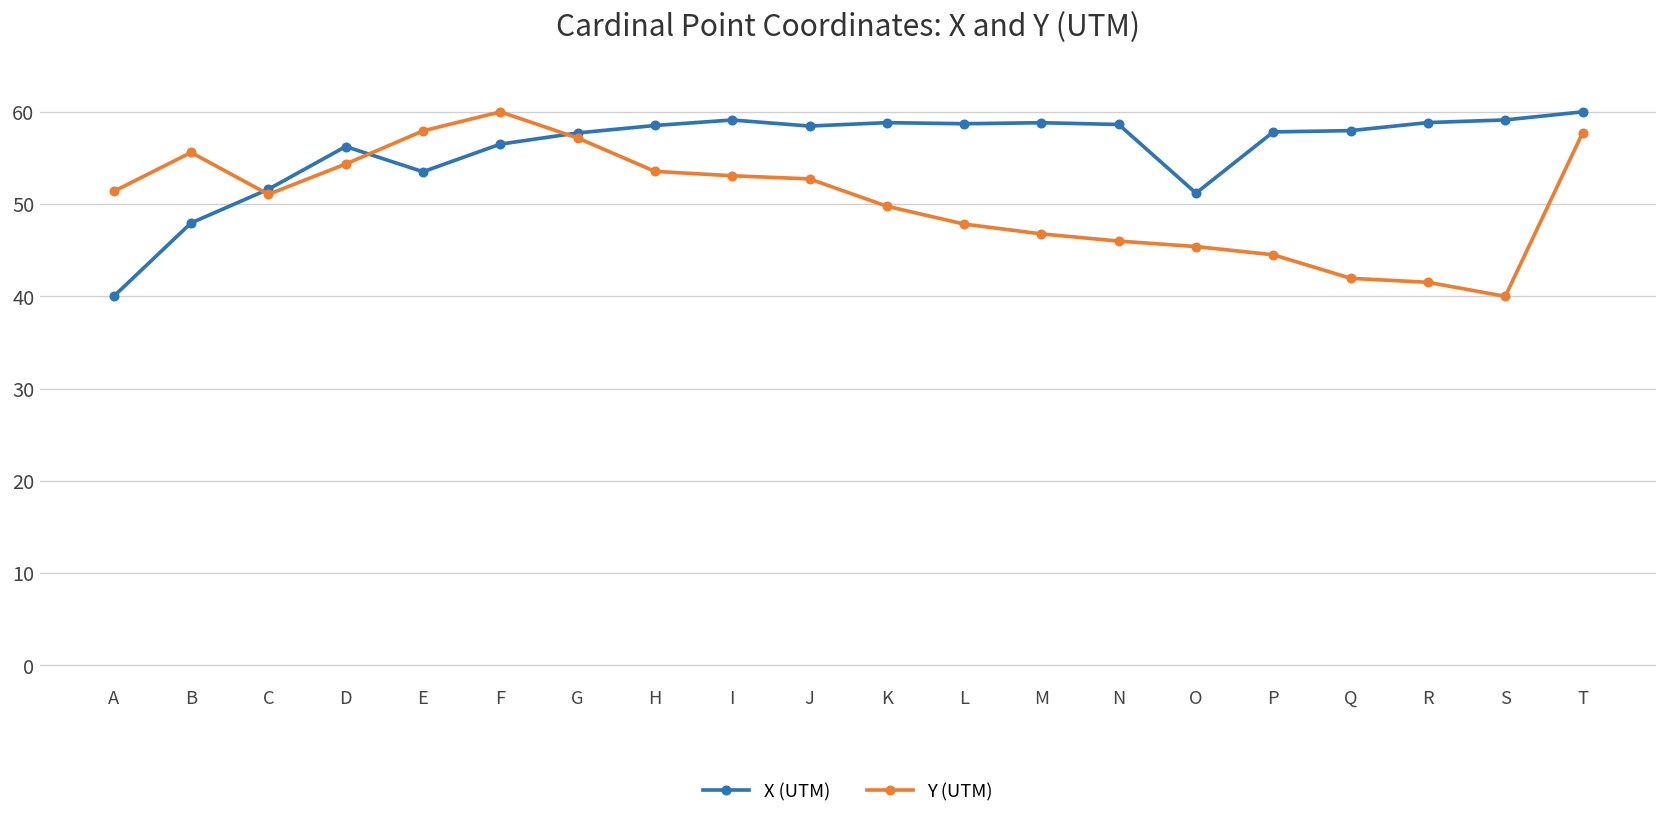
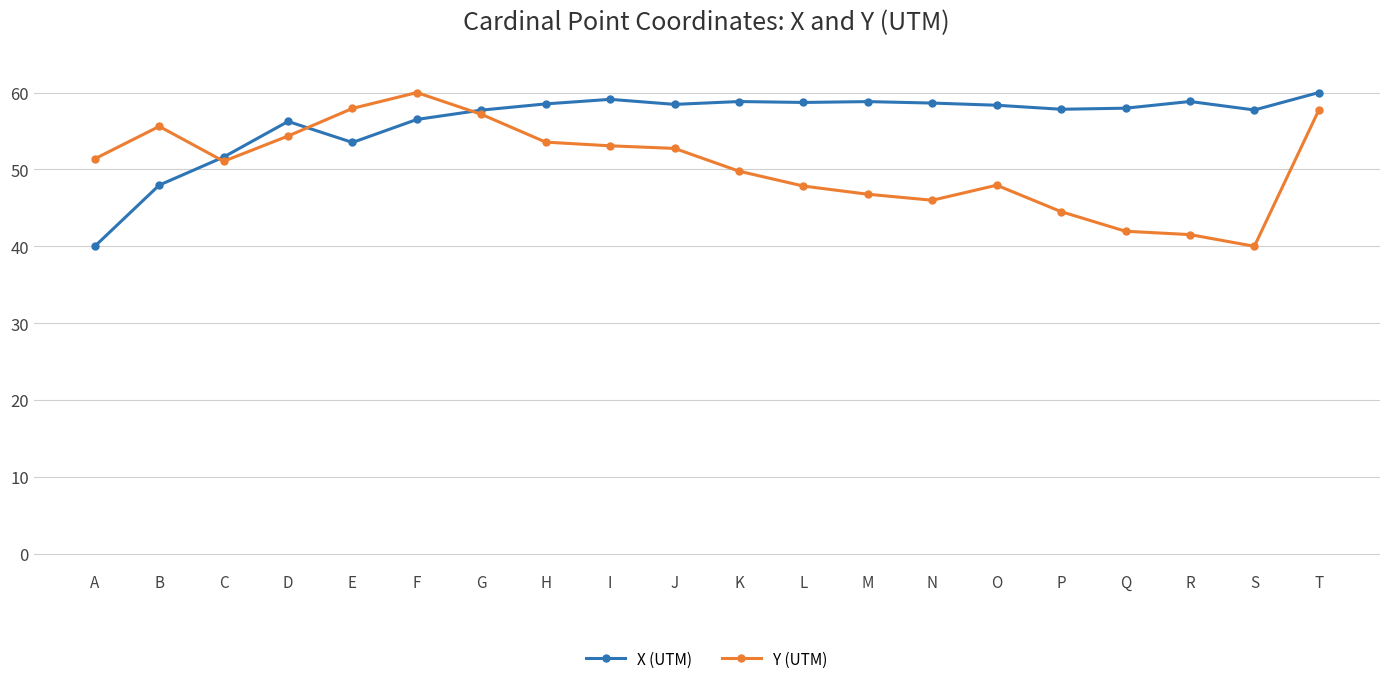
X (UTM), O: 51 -> 58
Y (UTM), O: 45 -> 48
X (UTM), S: 59 -> 58
